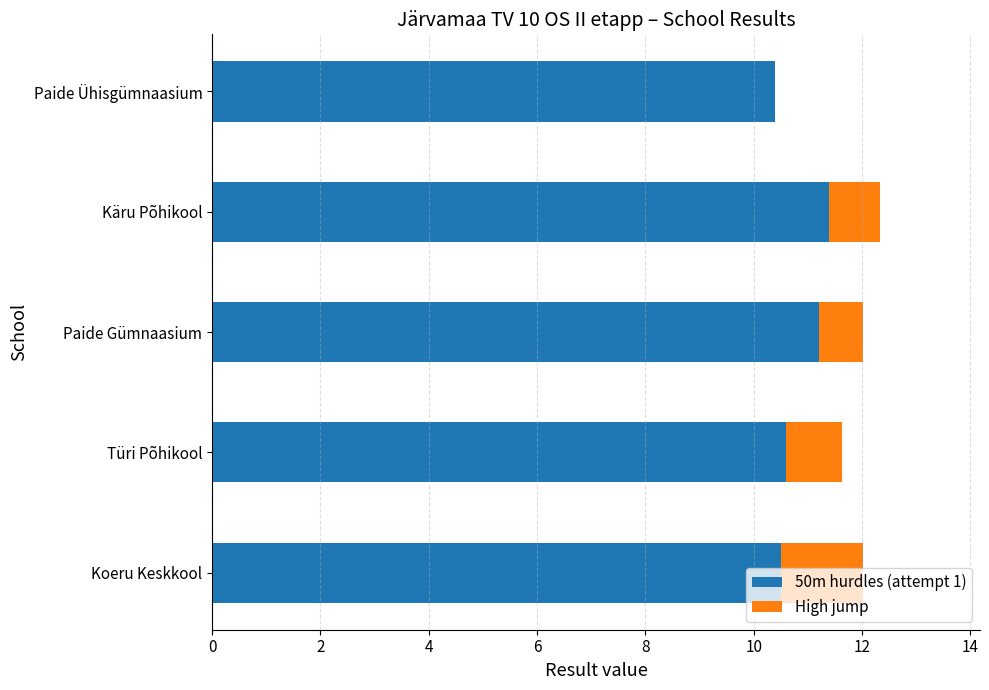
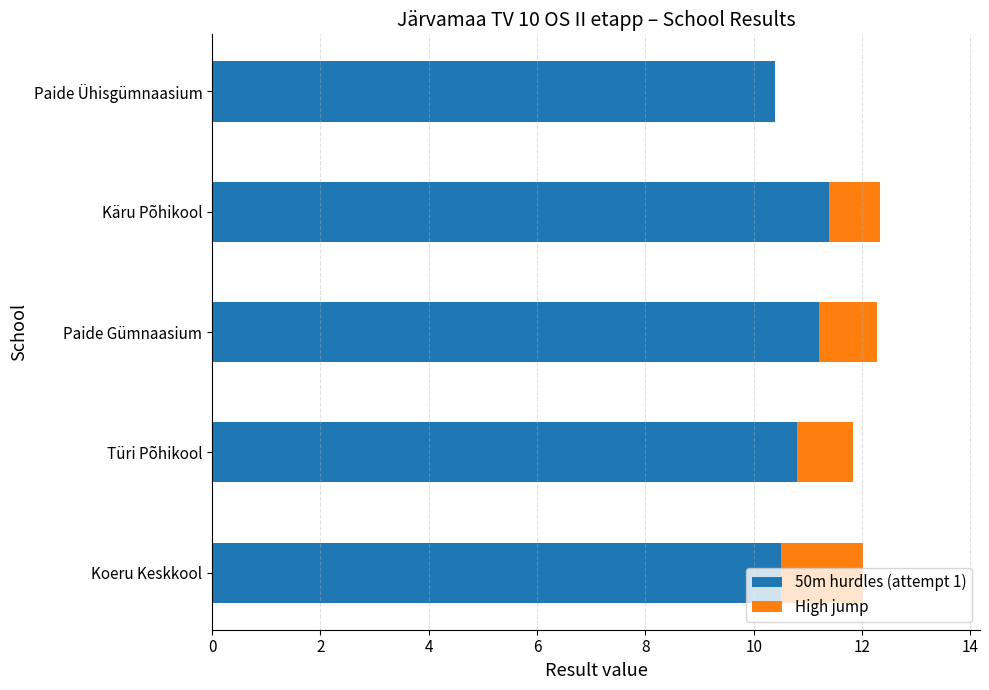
High jump, Paide Gümnaasium: 0.8 -> 1.1
50m hurdles (attempt 1), Türi Põhikool: 10.6 -> 10.8
